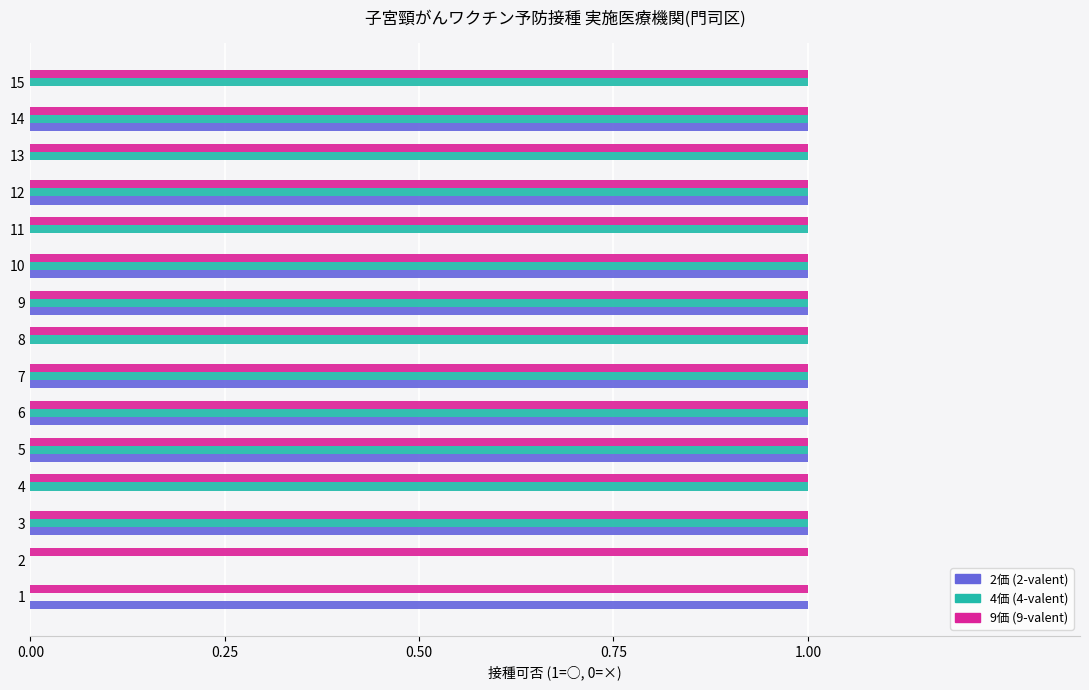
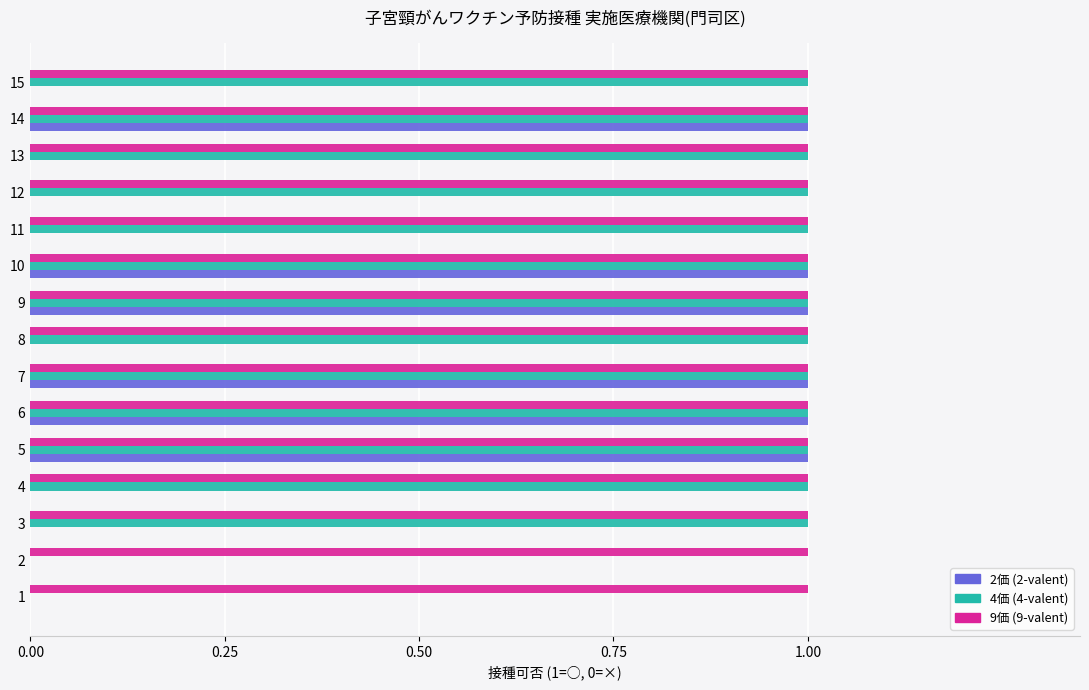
2価 (2-valent), 12: 1 -> 0
2価 (2-valent), 3: 1 -> 0
2価 (2-valent), 1: 1 -> 0
